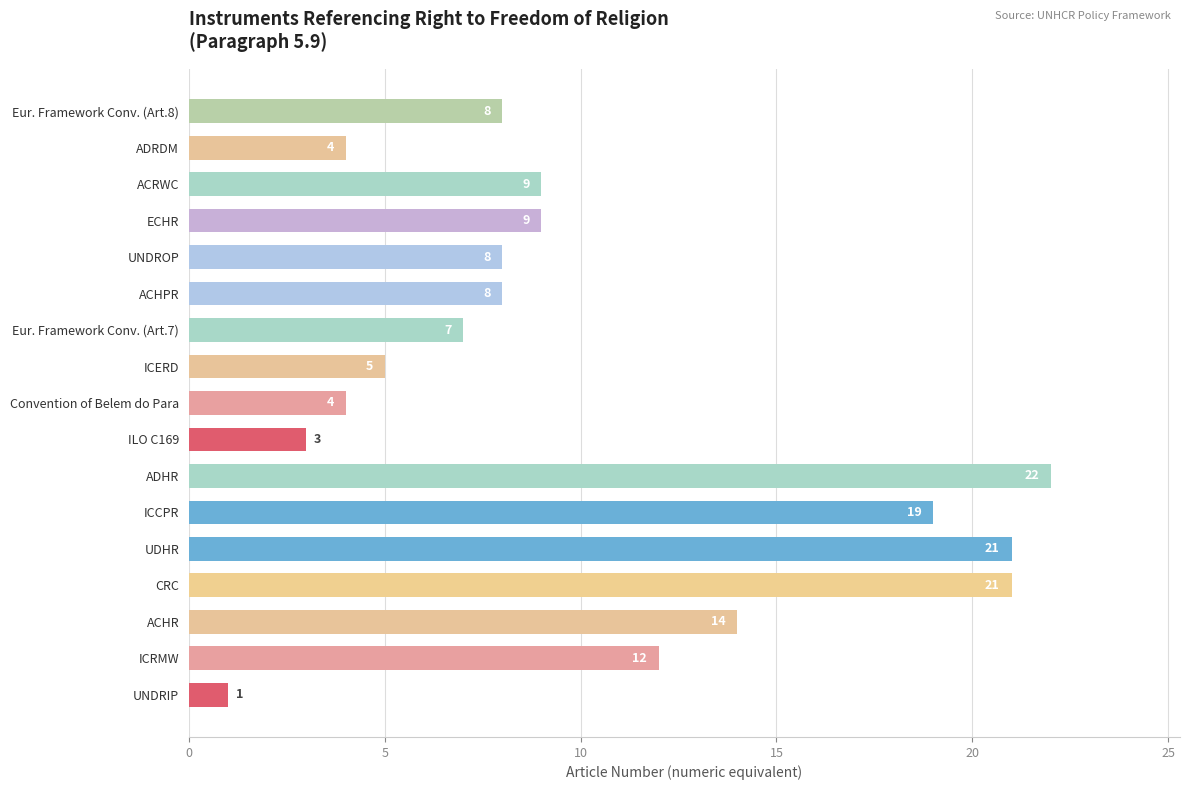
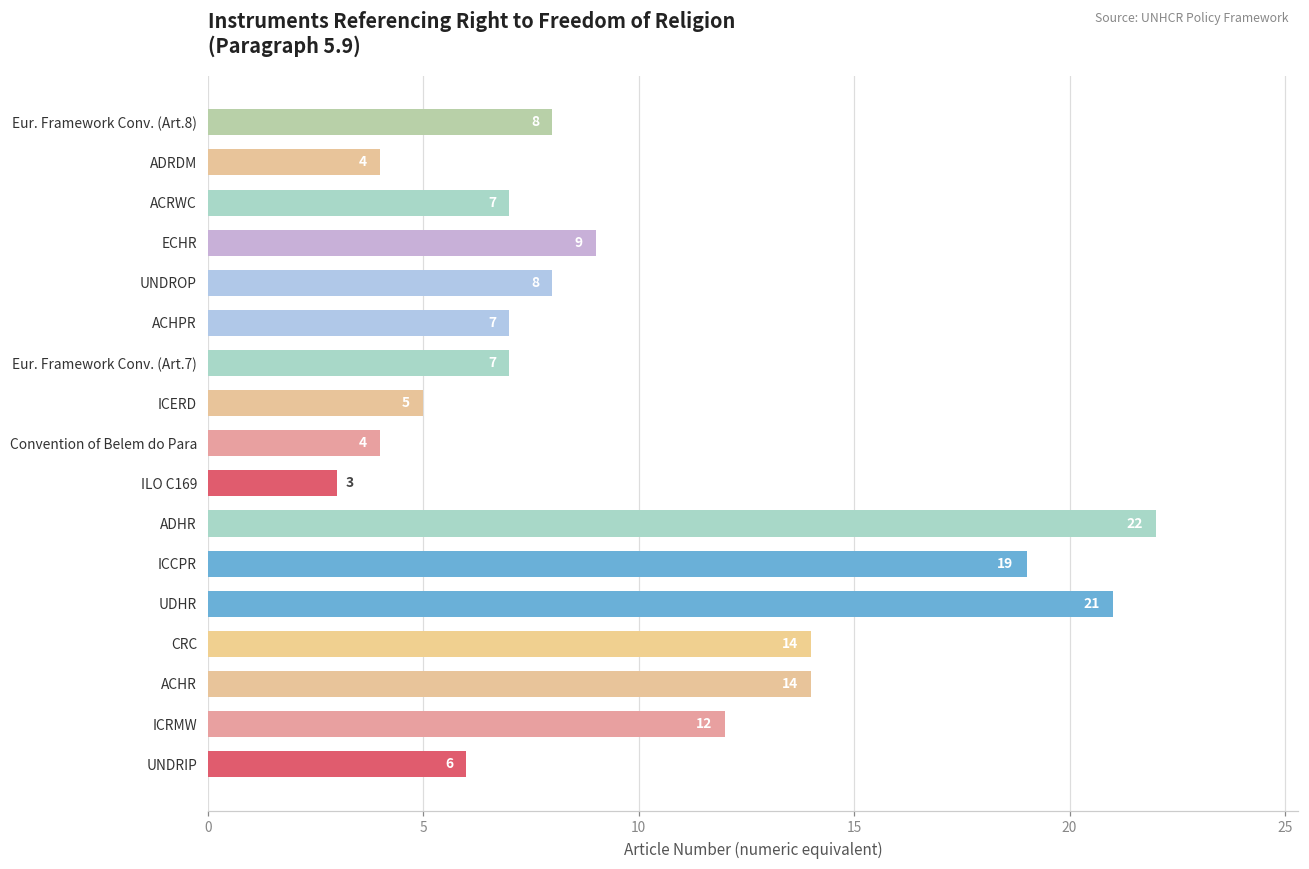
ACRWC: 9 -> 7
ACHPR: 8 -> 7
CRC: 21 -> 14
UNDRIP: 1 -> 6
